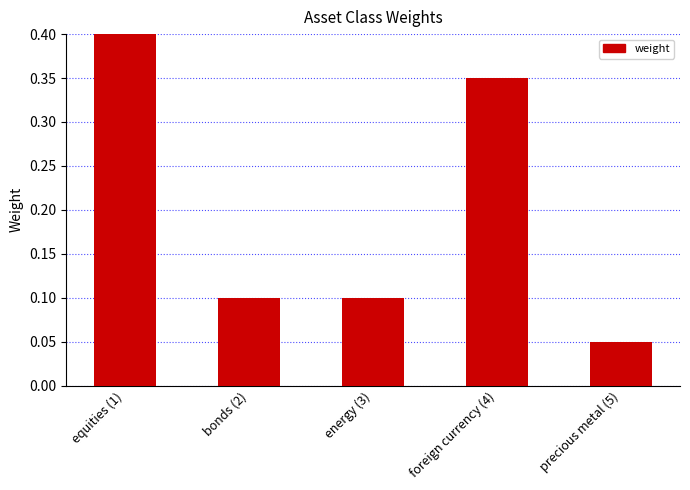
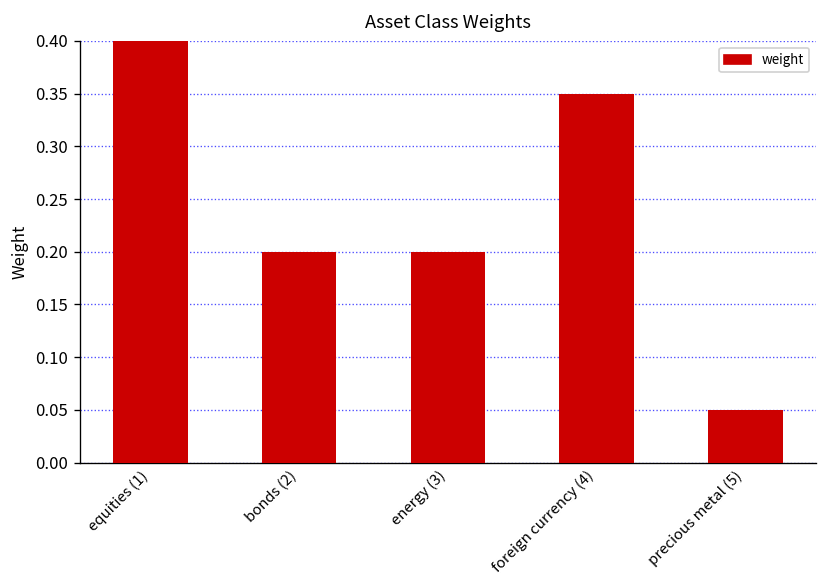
bonds (2): 0.1 -> 0.2
energy (3): 0.1 -> 0.2
